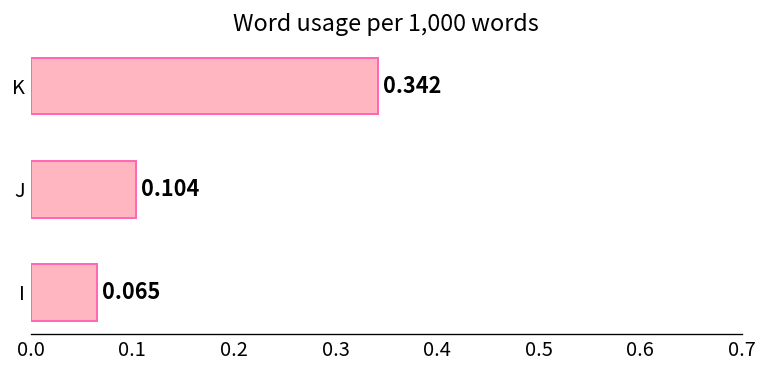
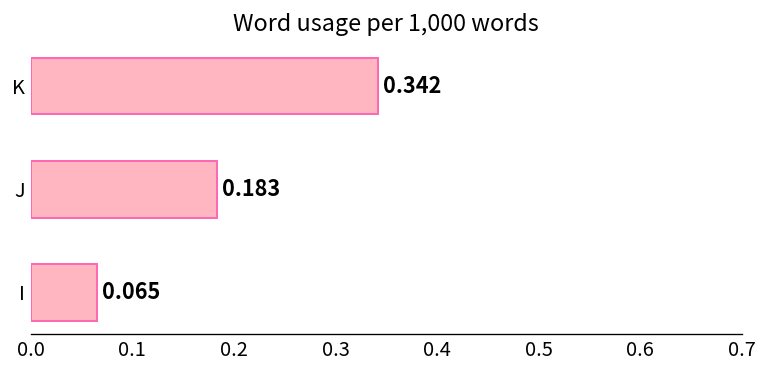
J: 0.104 -> 0.183
